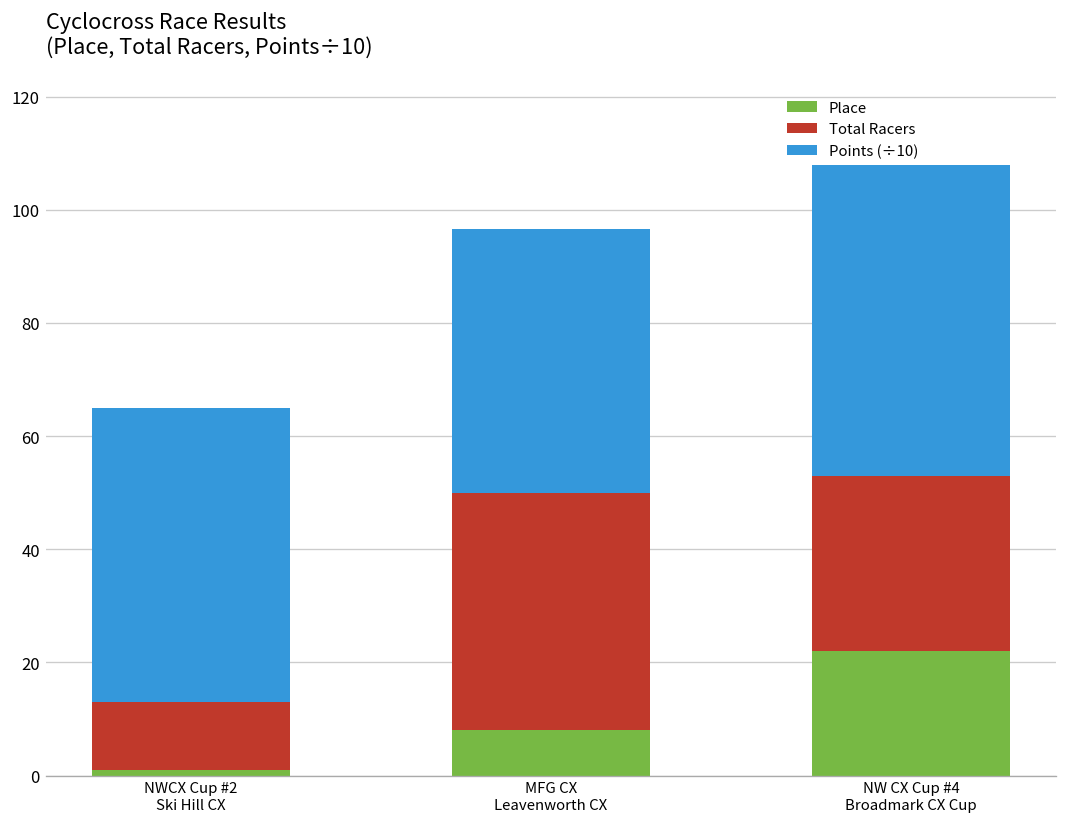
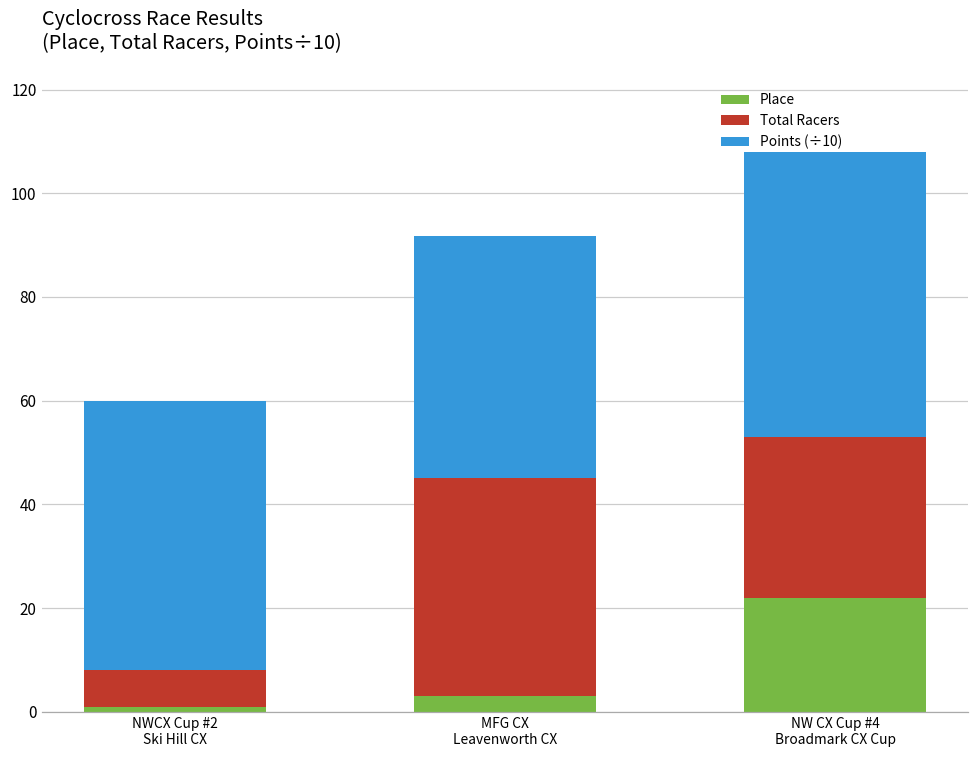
Total Racers, NWCX Cup #2 Ski Hill CX: 12 -> 7
Place, MFG CX Leavenworth CX: 8 -> 3
